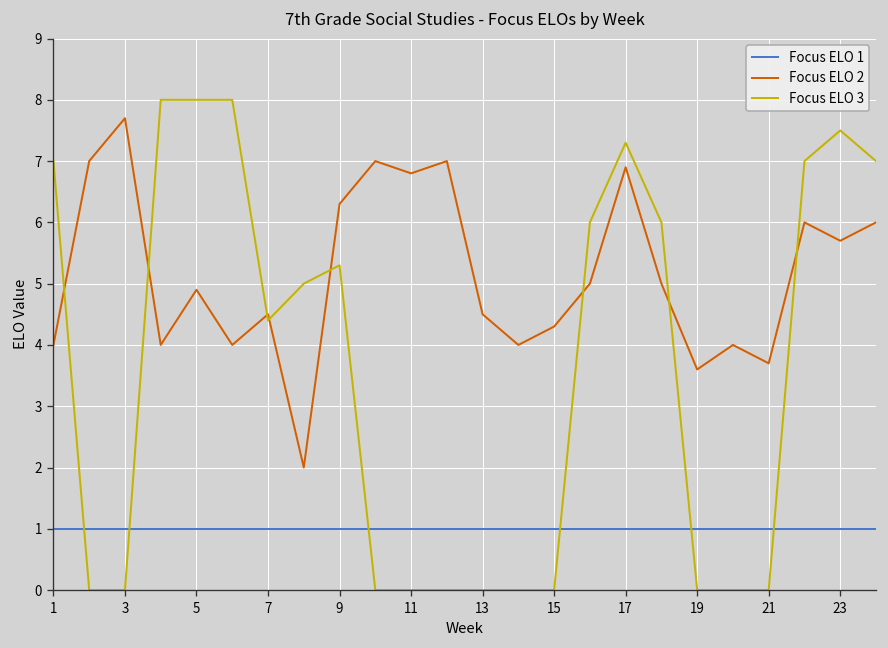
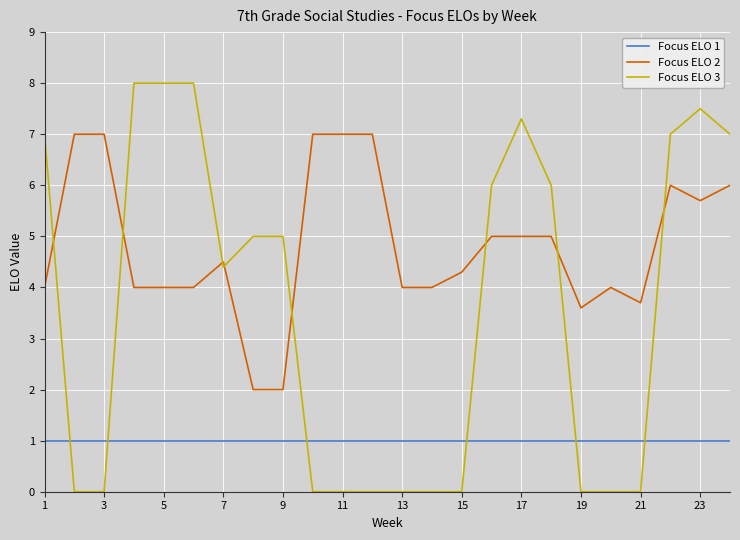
Focus ELO 2, 3: 7.7 -> 7.0
Focus ELO 2, 5: 4.9 -> 4.0
Focus ELO 2, 9: 6.3 -> 2.0
Focus ELO 3, 9: 5.3 -> 5.0
Focus ELO 2, 11: 6.8 -> 7.0
Focus ELO 2, 13: 4.5 -> 4.0
Focus ELO 2, 17: 6.9 -> 5.0
